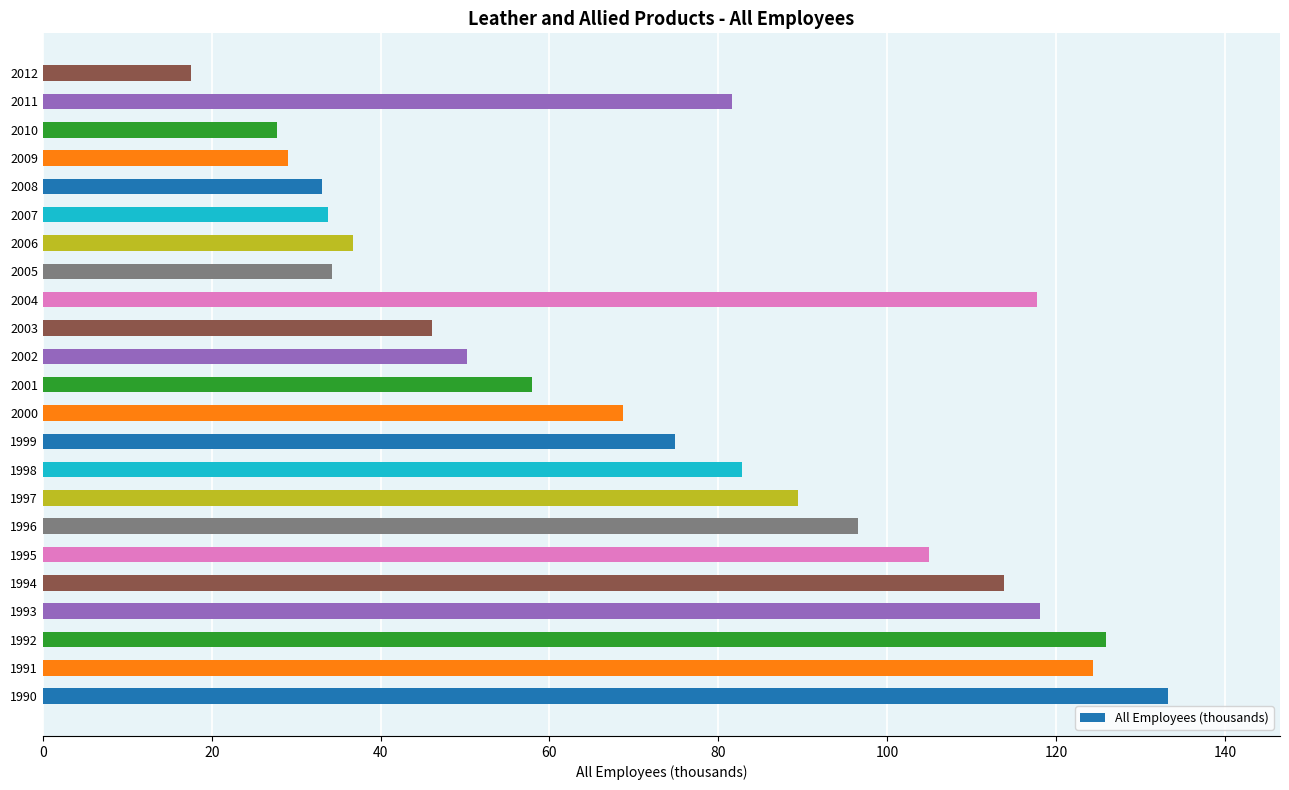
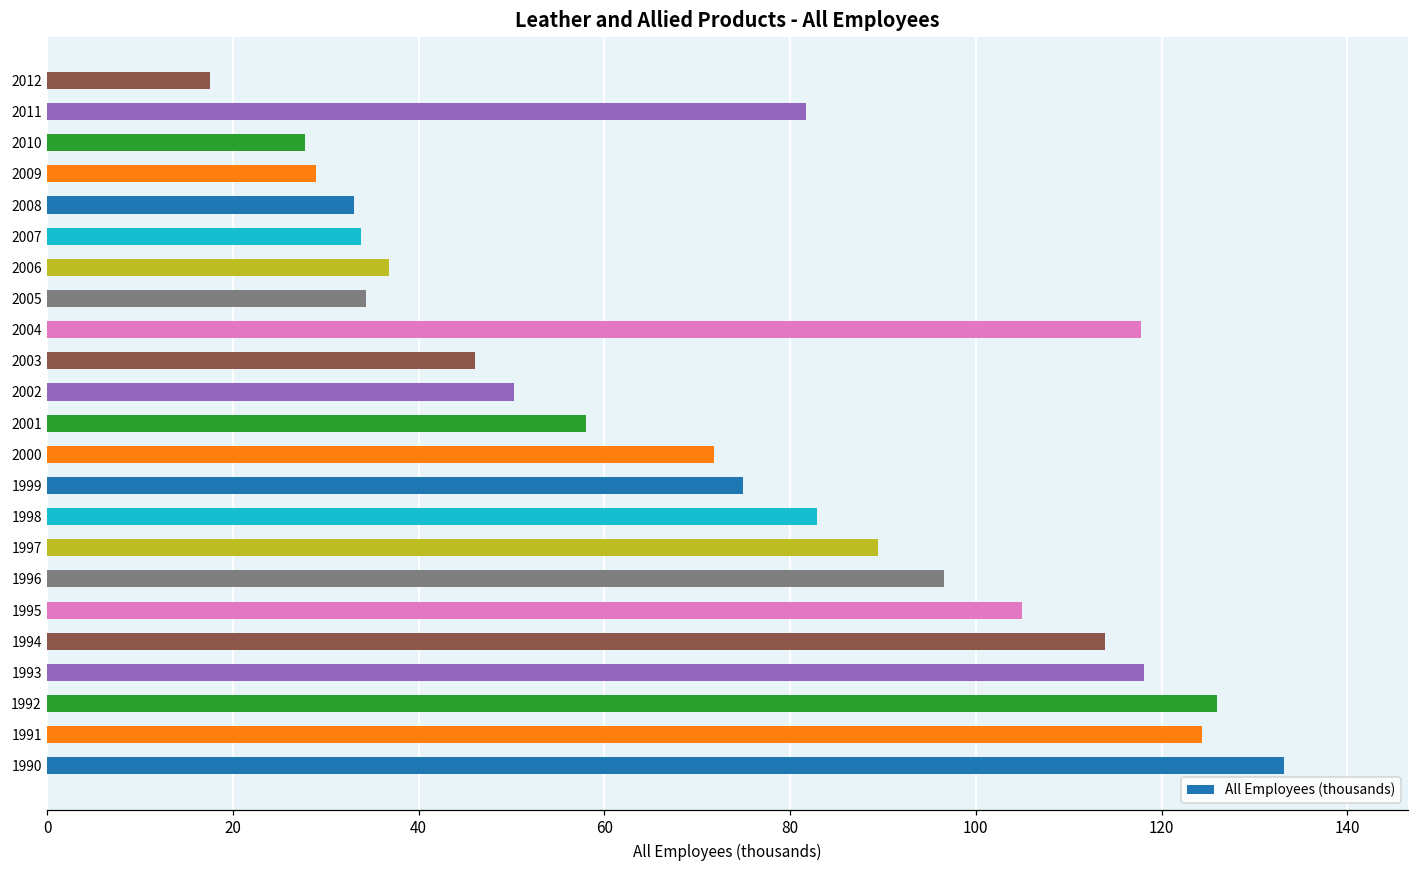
2000: 69 -> 72
